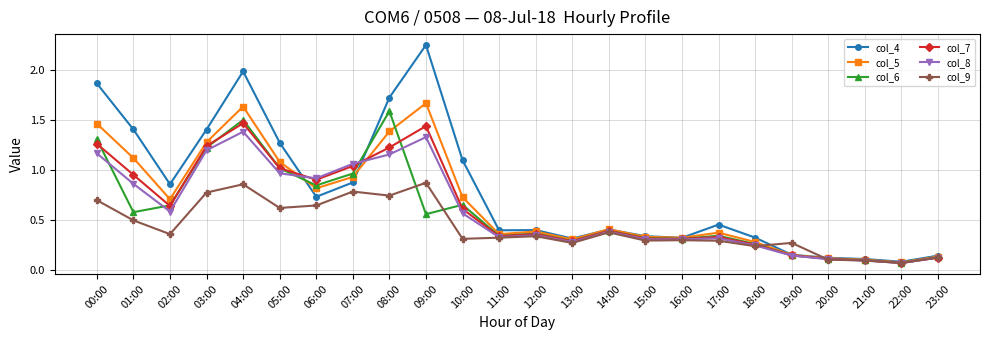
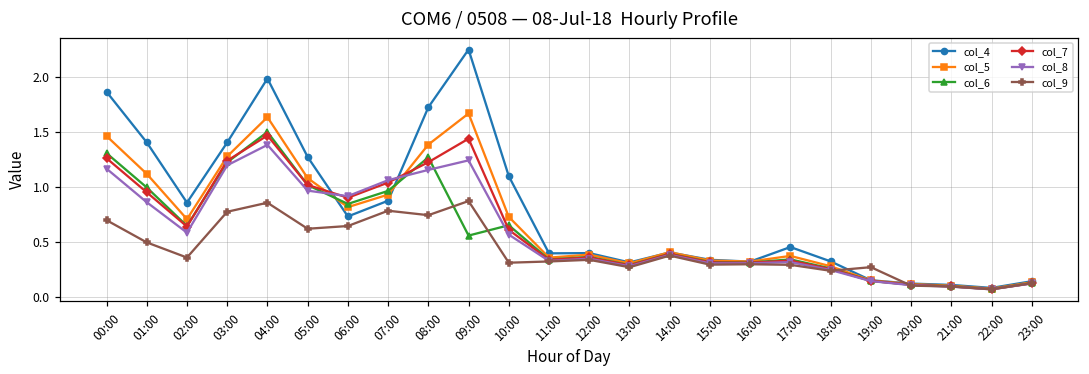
col_6, 01:00: 0.58 -> 0.99
col_6, 08:00: 1.59 -> 1.27
col_8, 09:00: 1.33 -> 1.24
